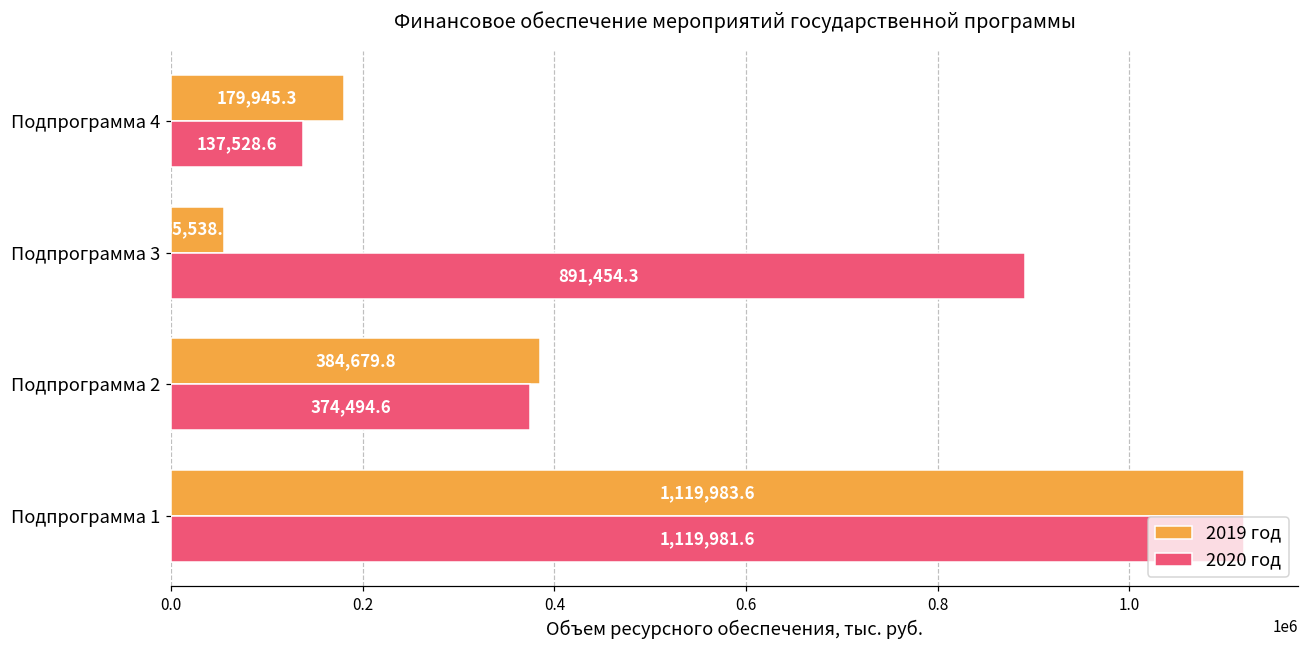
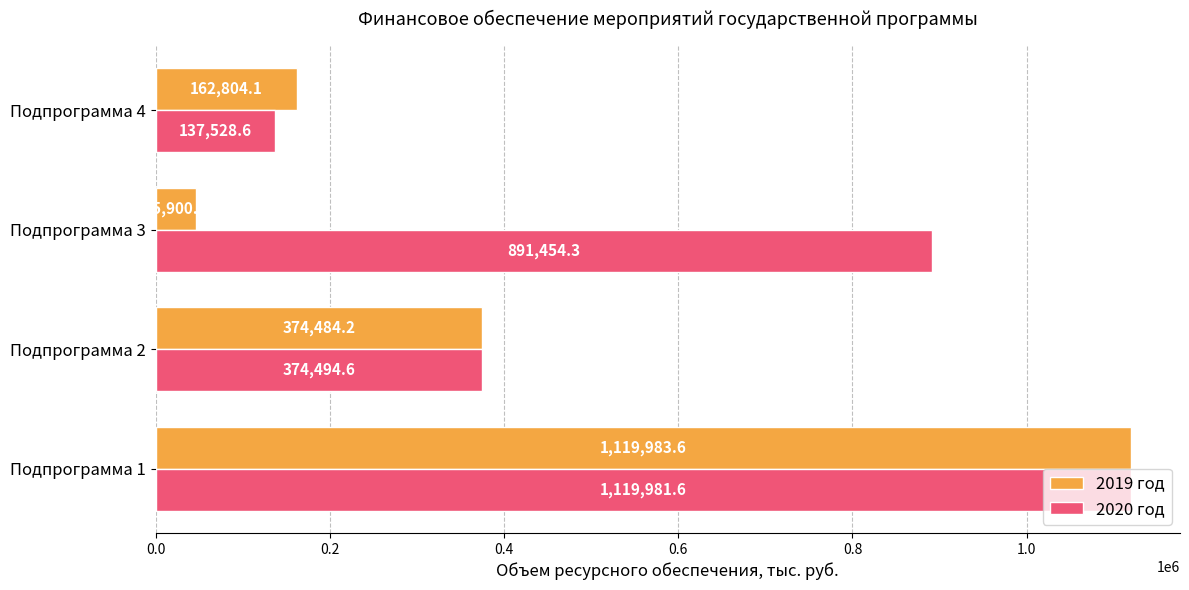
2019 год, Подпрограмма 4: 179,945.3 -> 162,804.1
2019 год, Подпрограмма 3: 55,538.1 -> 45,900.0
2019 год, Подпрограмма 2: 384,679.8 -> 374,484.2
